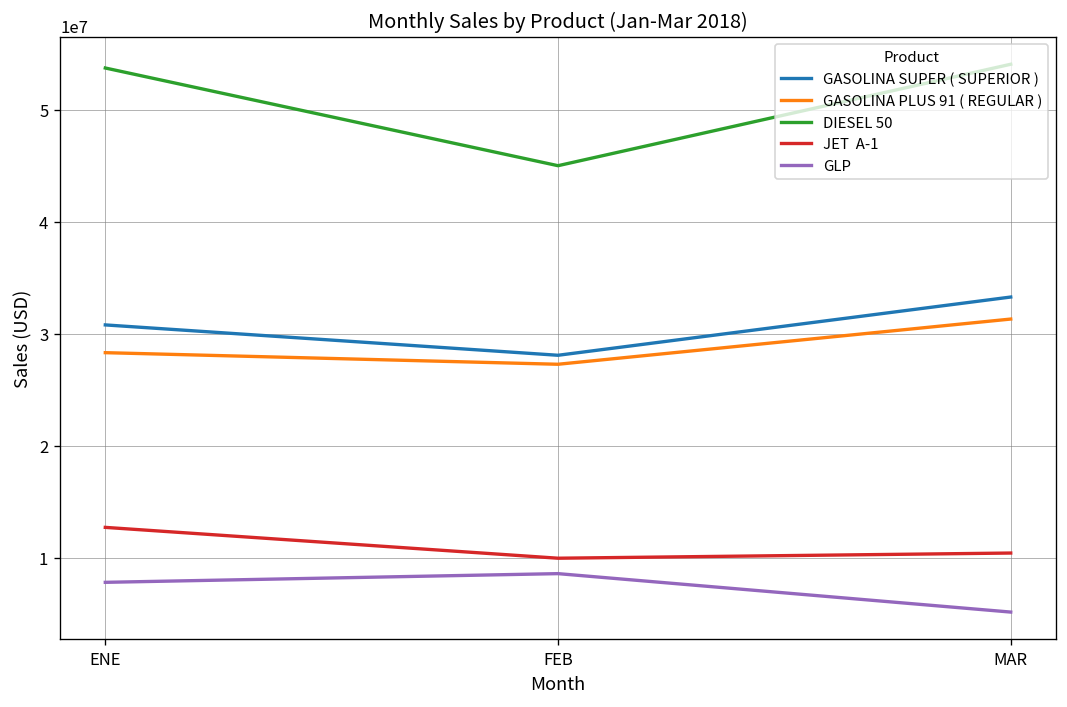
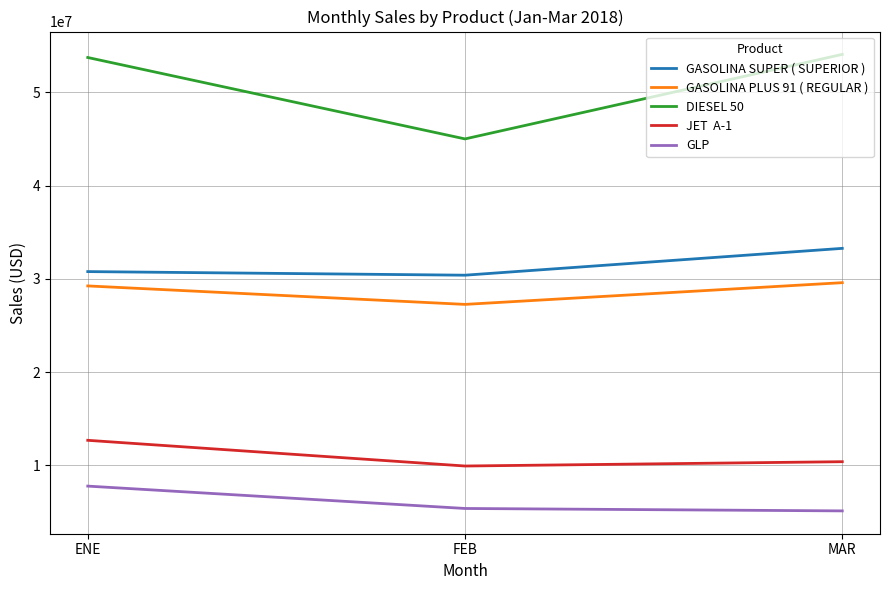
GASOLINA PLUS 91 ( REGULAR ), ENE: 28000000 -> 29000000
GASOLINA SUPER ( SUPERIOR ), FEB: 28000000 -> 30000000
GLP, FEB: 9000000 -> 5000000
GASOLINA PLUS 91 ( REGULAR ), MAR: 31000000 -> 30000000
